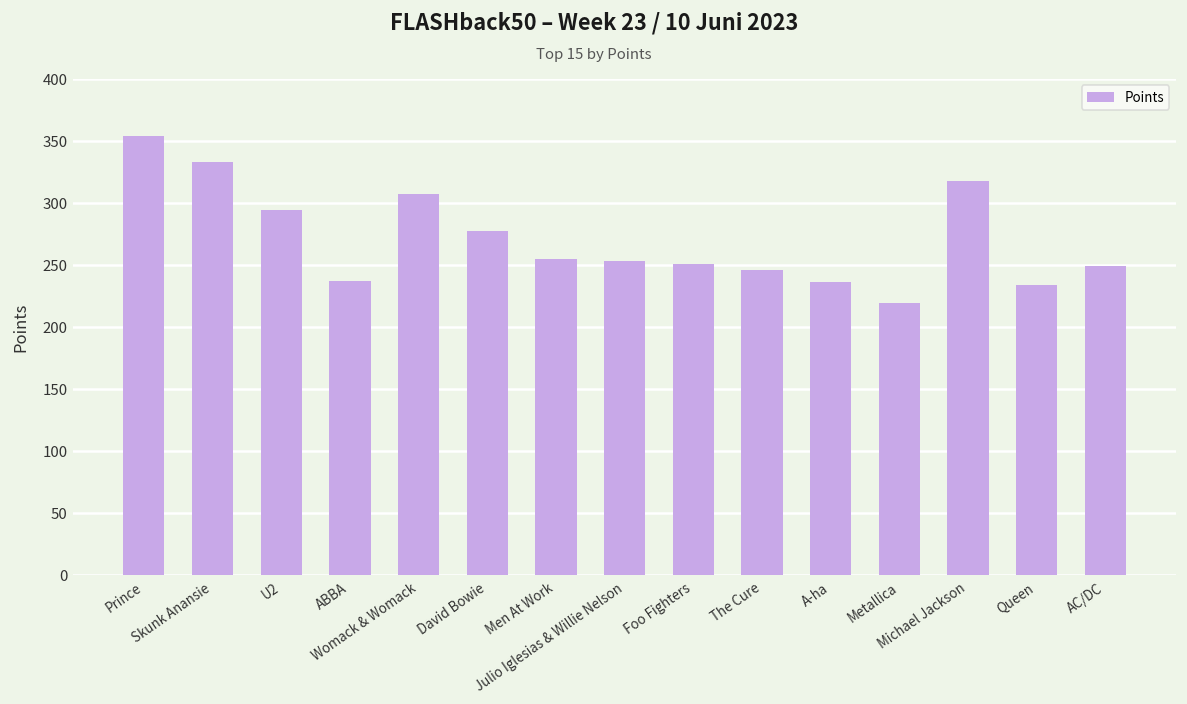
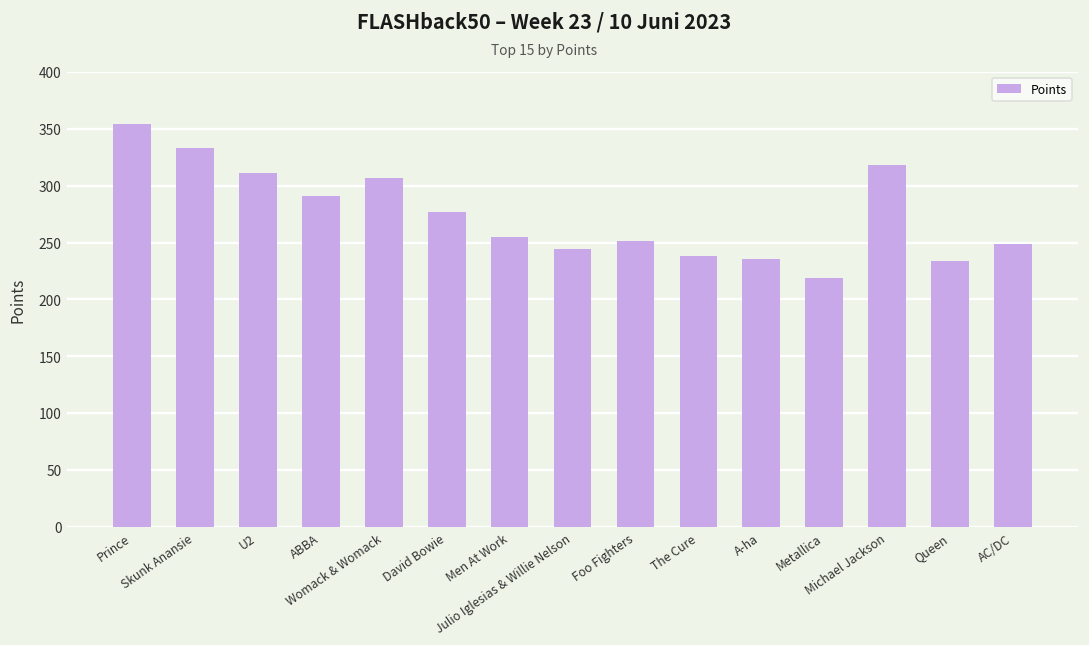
U2: 294 -> 311
ABBA: 237 -> 291
Julio Iglesias & Willie Nelson: 253 -> 244
The Cure: 246 -> 238
